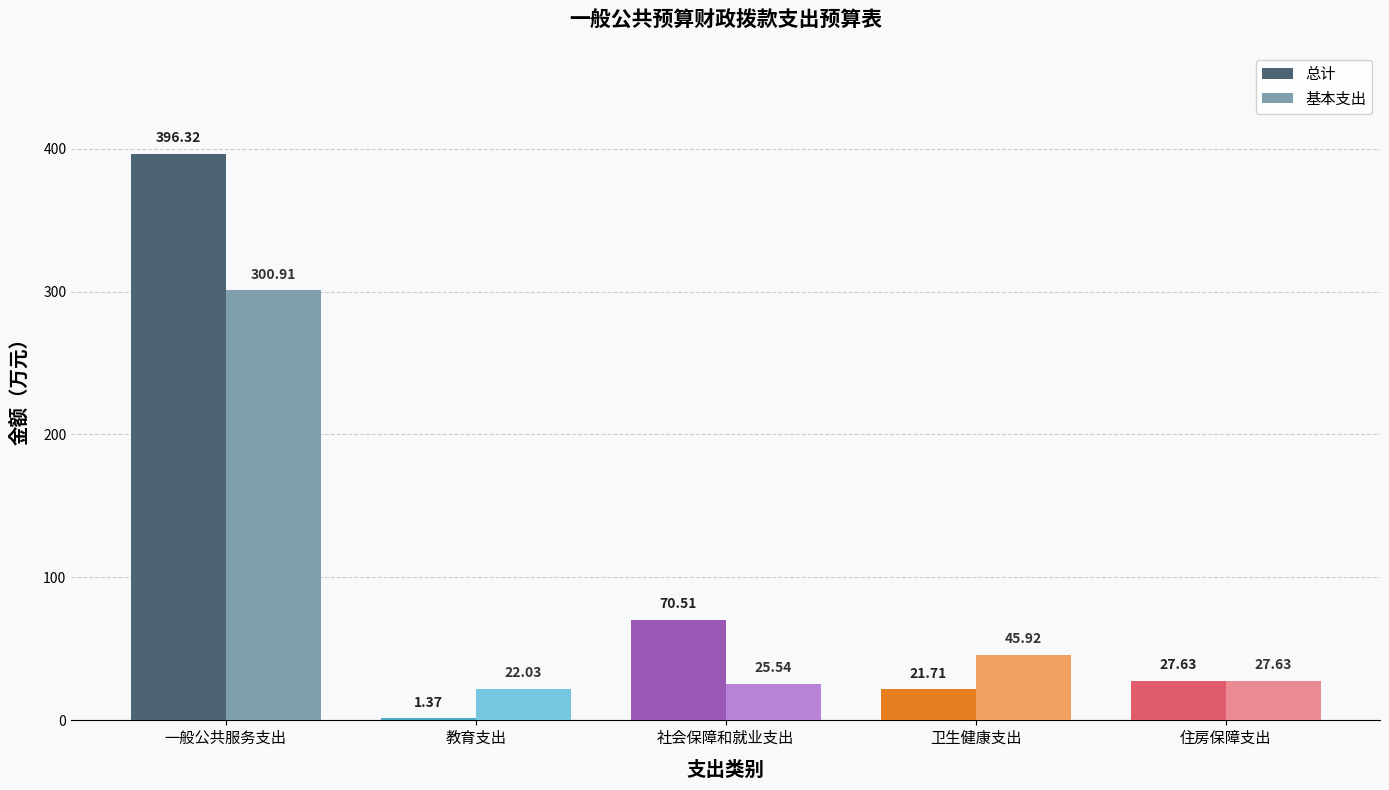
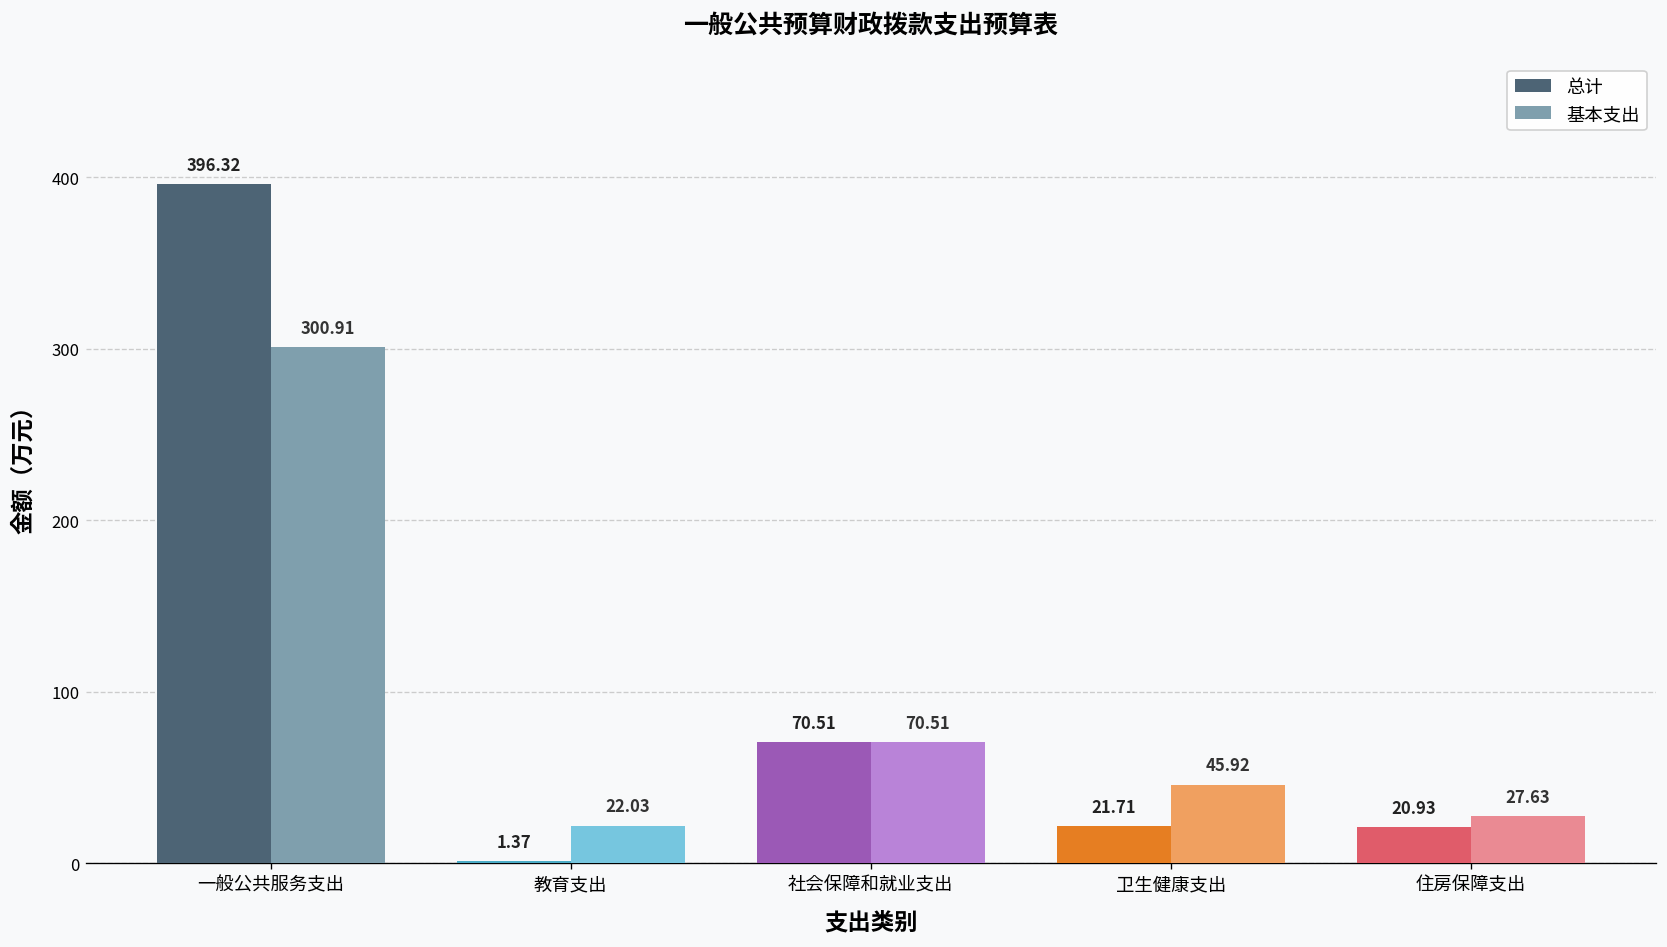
基本支出, 社会保障和就业支出: 25.54 -> 70.51
总计, 住房保障支出: 27.63 -> 20.93
